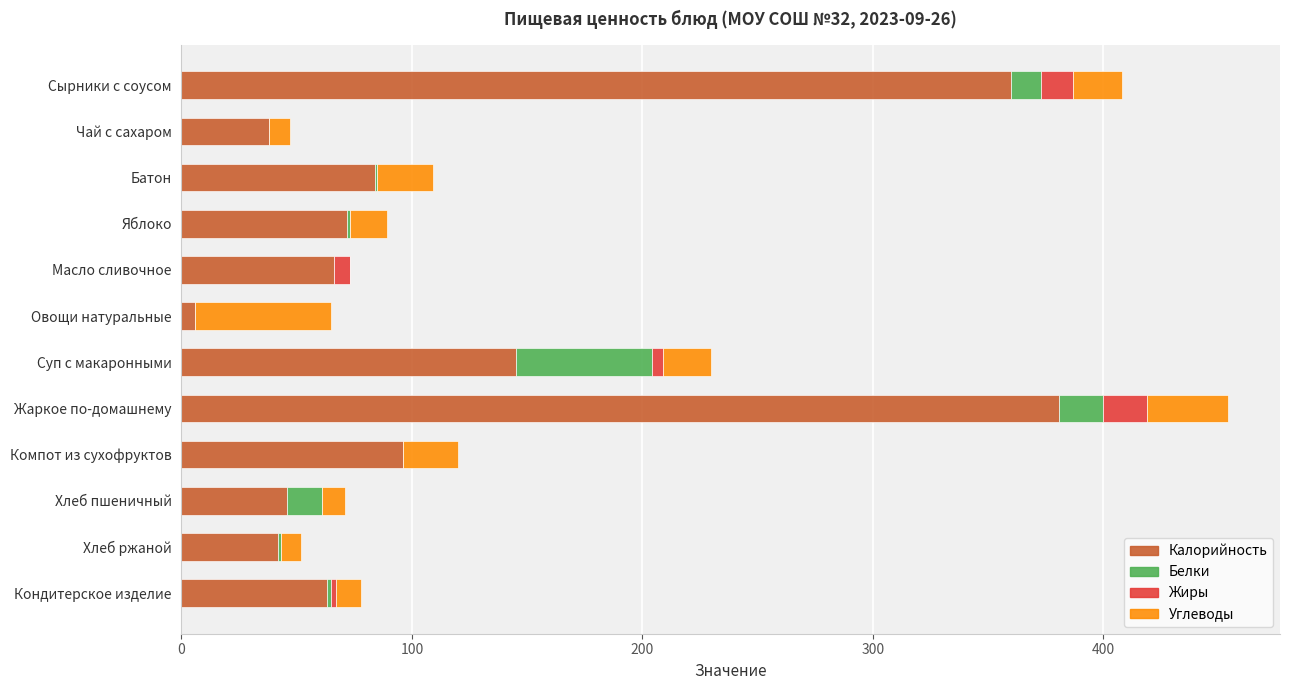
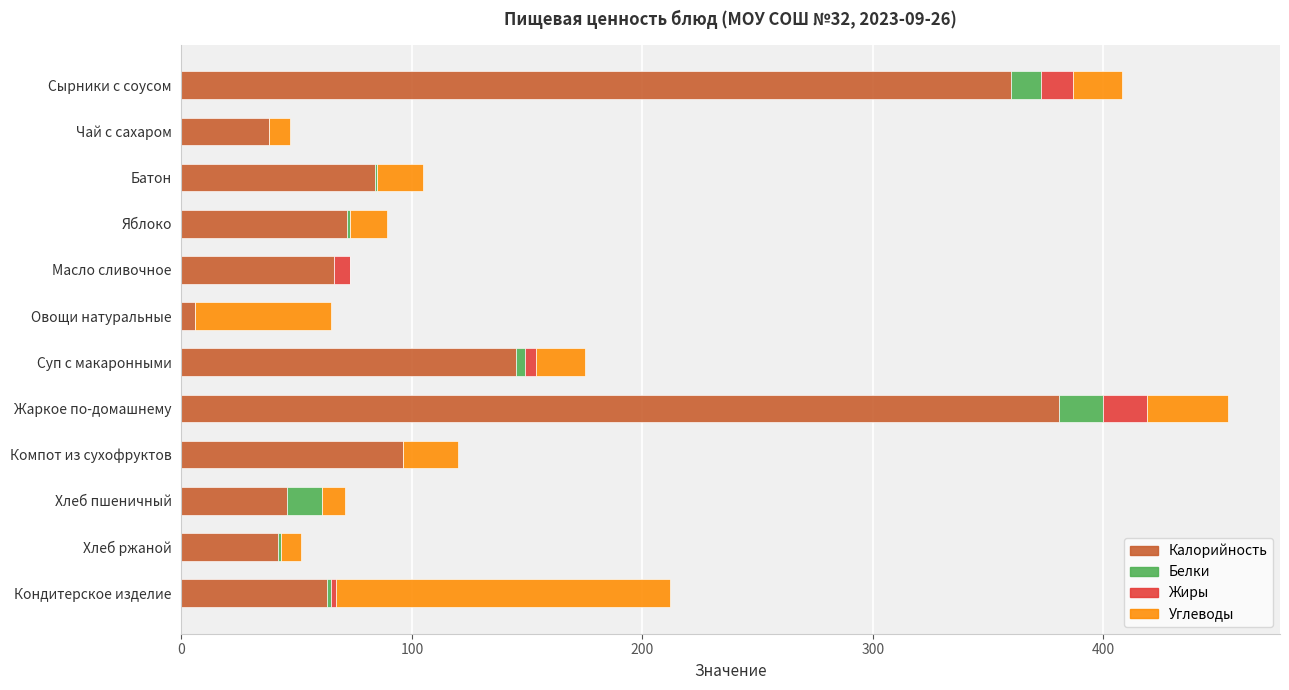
Углеводы, Батон: 24 -> 20
Белки, Суп с макаронными: 59 -> 4
Углеводы, Кондитерское изделие: 11 -> 145
